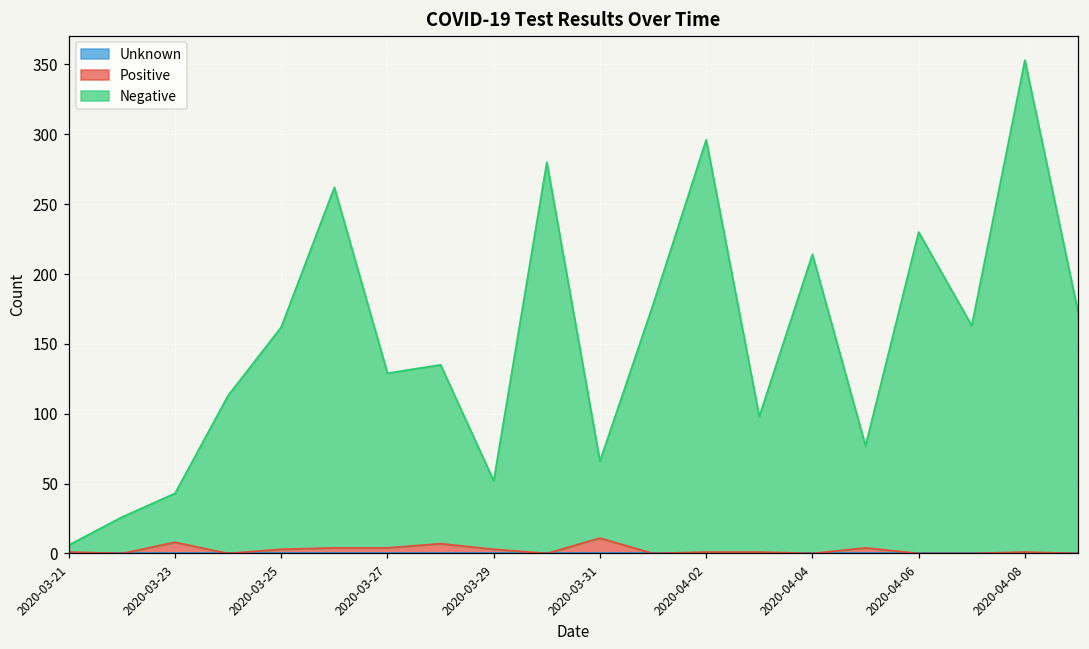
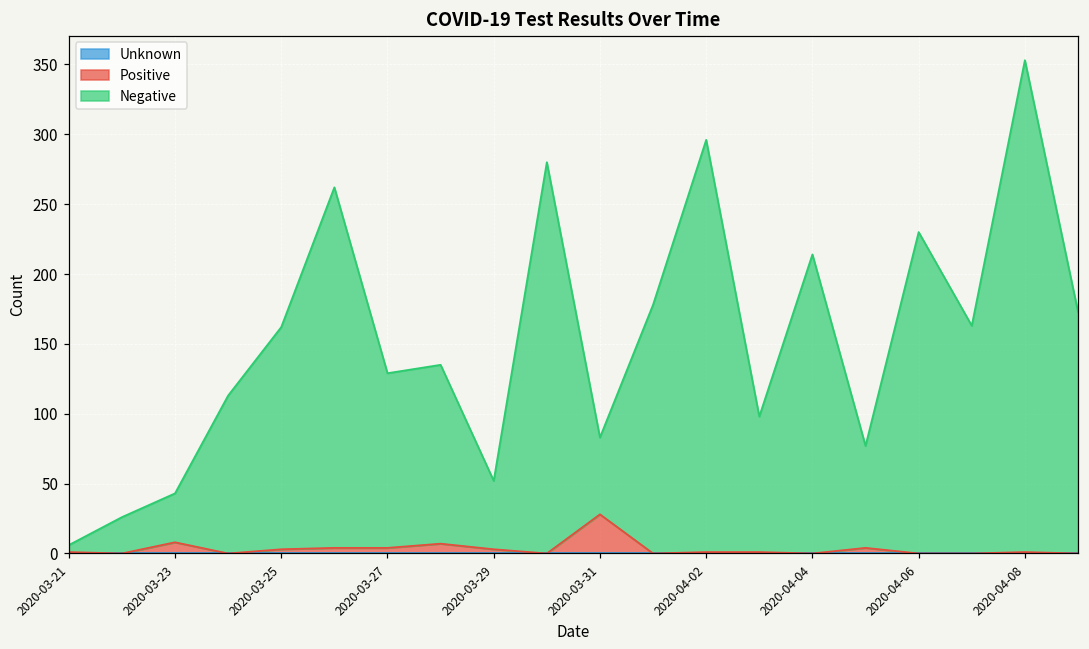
Positive, 2020-03-31: 11 -> 28
